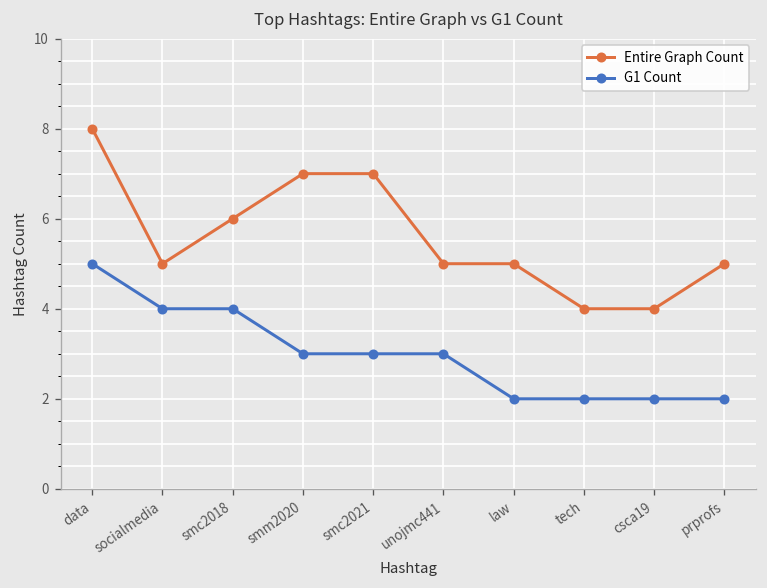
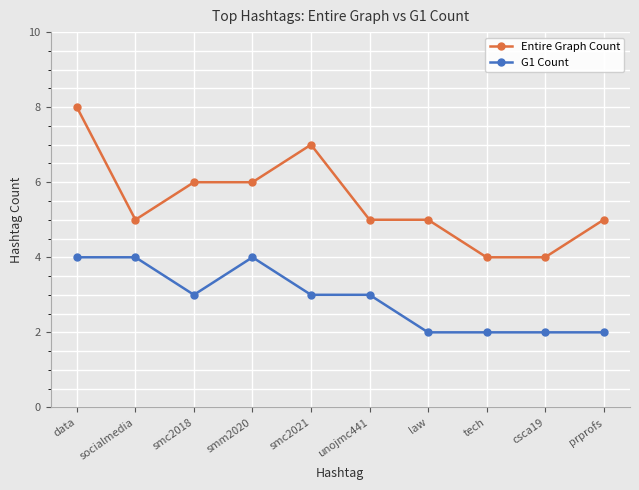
G1 Count, data: 5 -> 4
G1 Count, smc2018: 4 -> 3
Entire Graph Count, smm2020: 7 -> 6
G1 Count, smm2020: 3 -> 4
